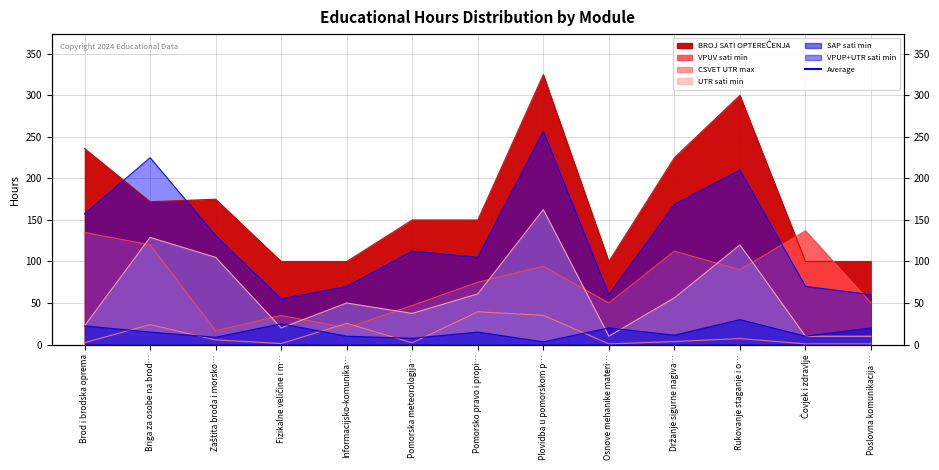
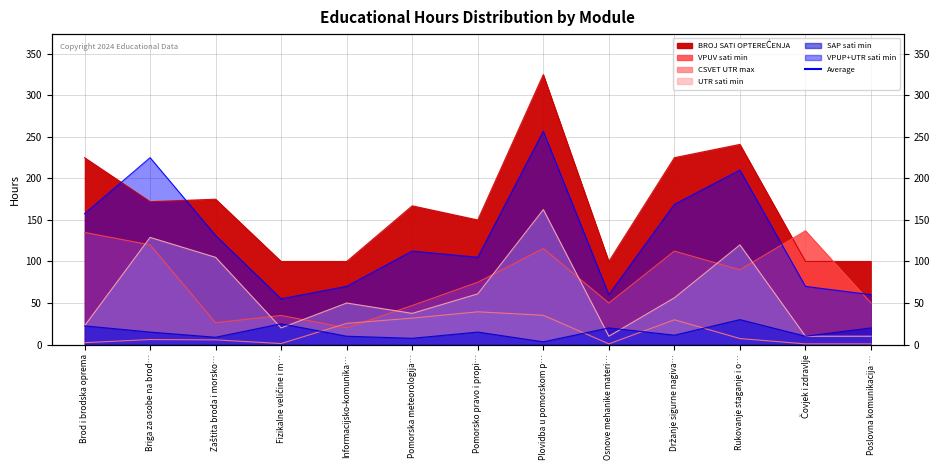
BROJ SATI OPTEREĆENJA, Brod i brodska oprema: 240 -> 230
CSVET UTR max, Briga za osobe na brod…: 20 -> 10
VPUV sati min, Zaštita broda i morsko…: 20 -> 30
BROJ SATI OPTEREĆENJA, Pomorska meteorologija…: 150 -> 170
CSVET UTR max, Pomorska meteorologija…: 0 -> 30
VPUV sati min, Plovidba u pomorskom p…: 90 -> 120
CSVET UTR max, Držanje sigurne nagiva…: 0 -> 30
BROJ SATI OPTEREĆENJA, Rukovanje staganje i o…: 300 -> 240
